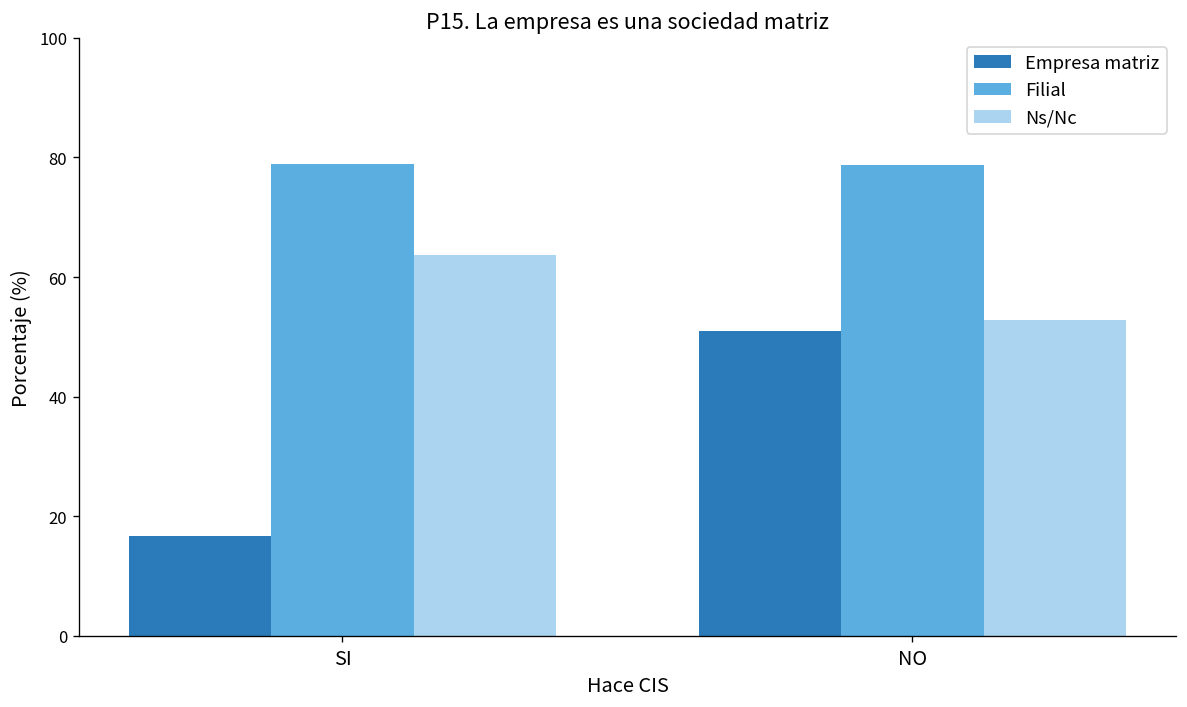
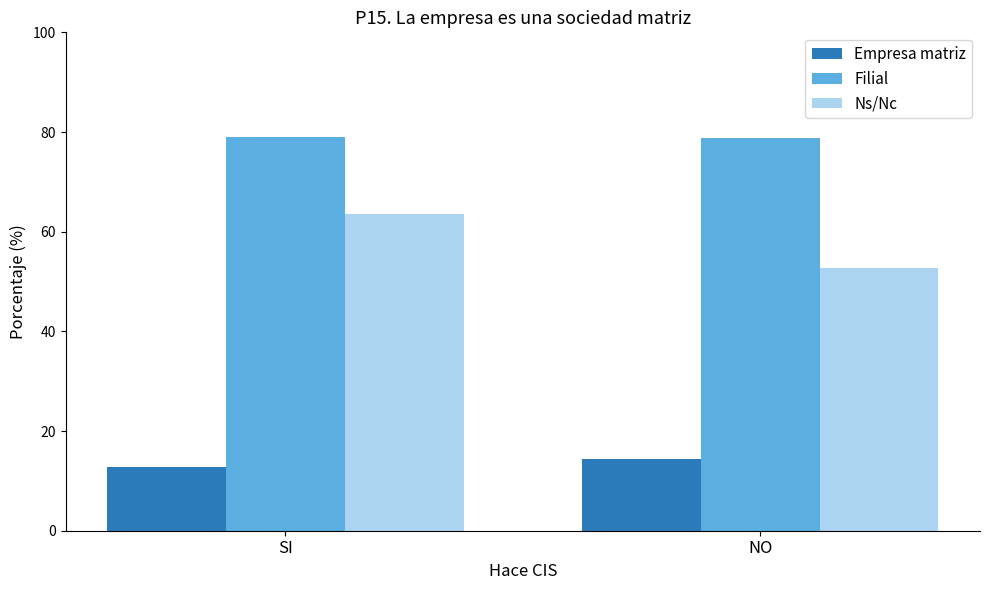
Empresa matriz, SI: 17 -> 13
Empresa matriz, NO: 51 -> 14
